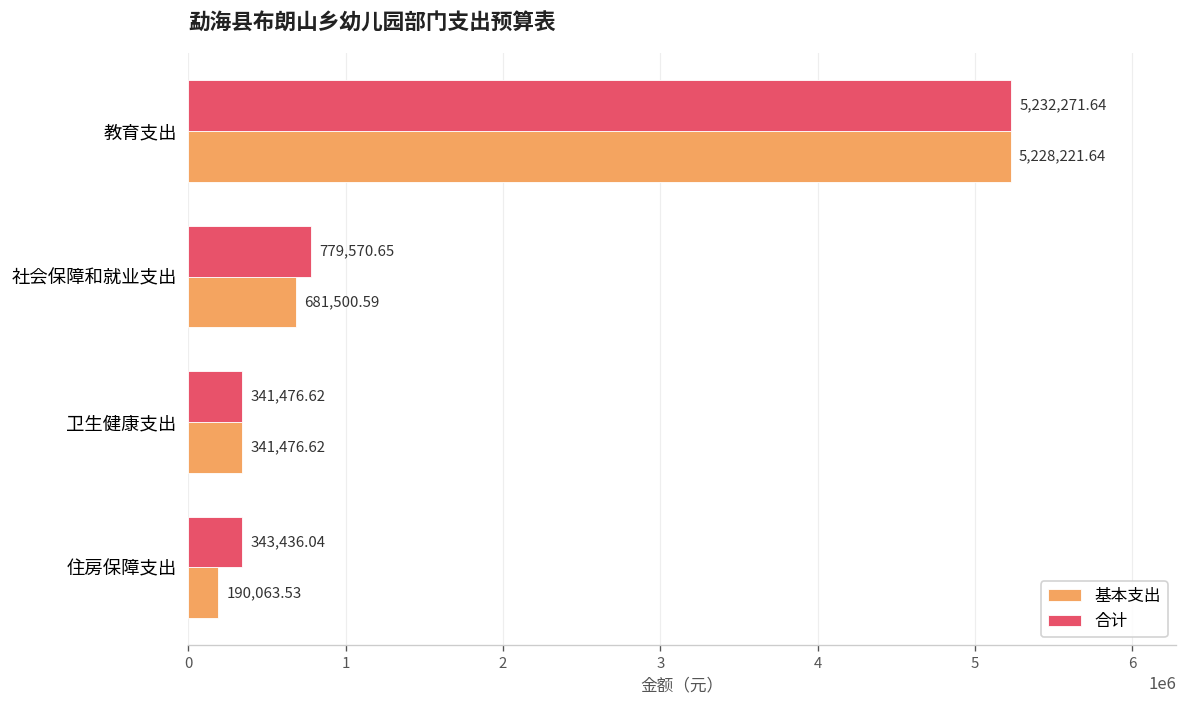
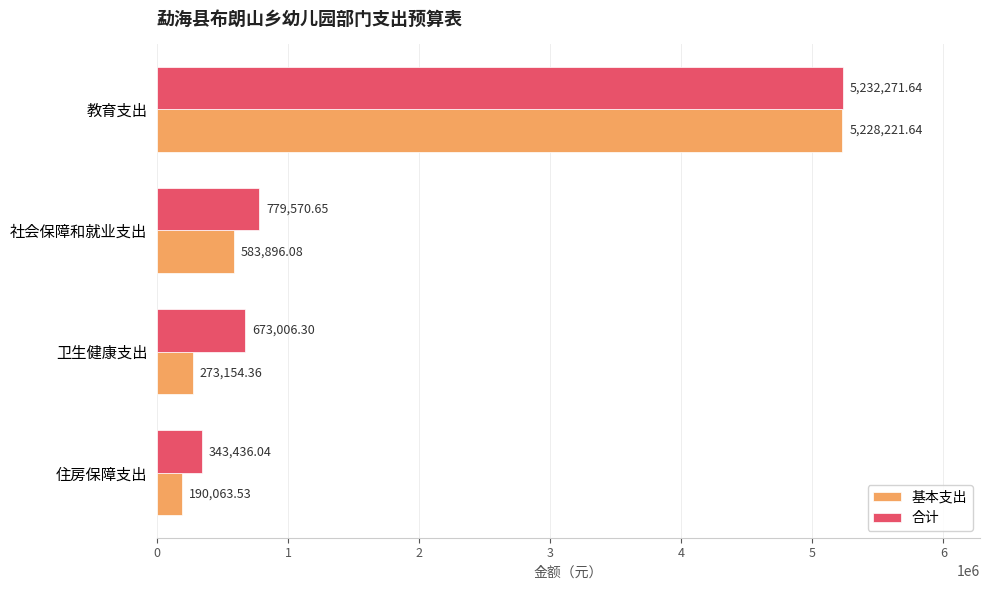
基本支出, 社会保障和就业支出: 681,500.59 -> 583,896.08
合计, 卫生健康支出: 341,476.62 -> 673,006.30
基本支出, 卫生健康支出: 341,476.62 -> 273,154.36
